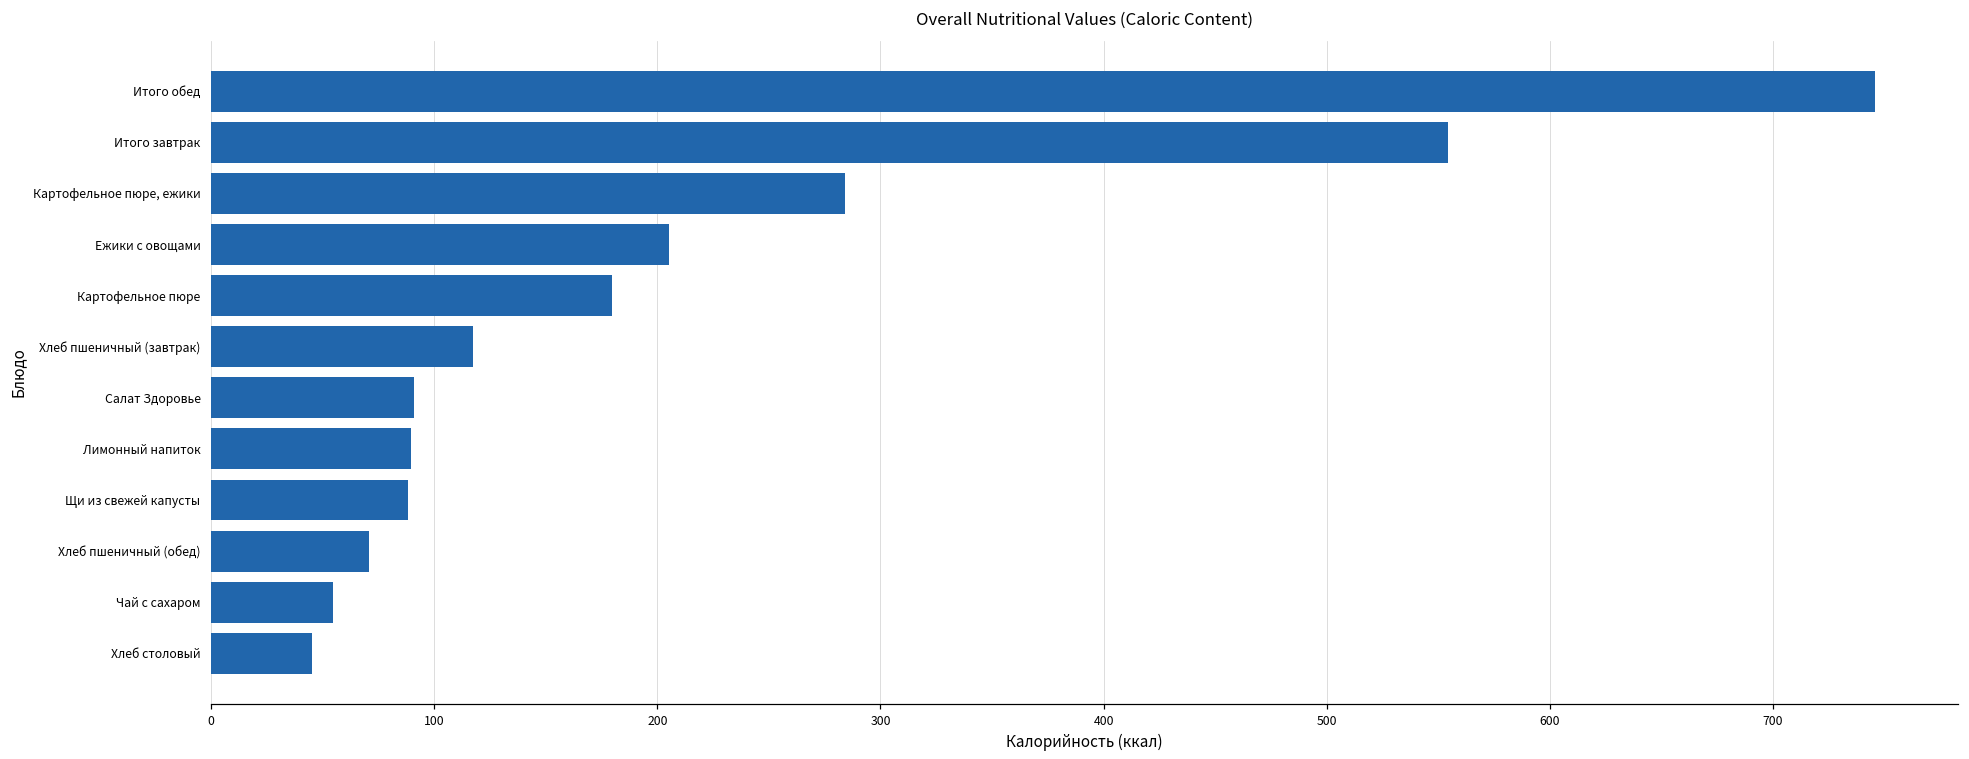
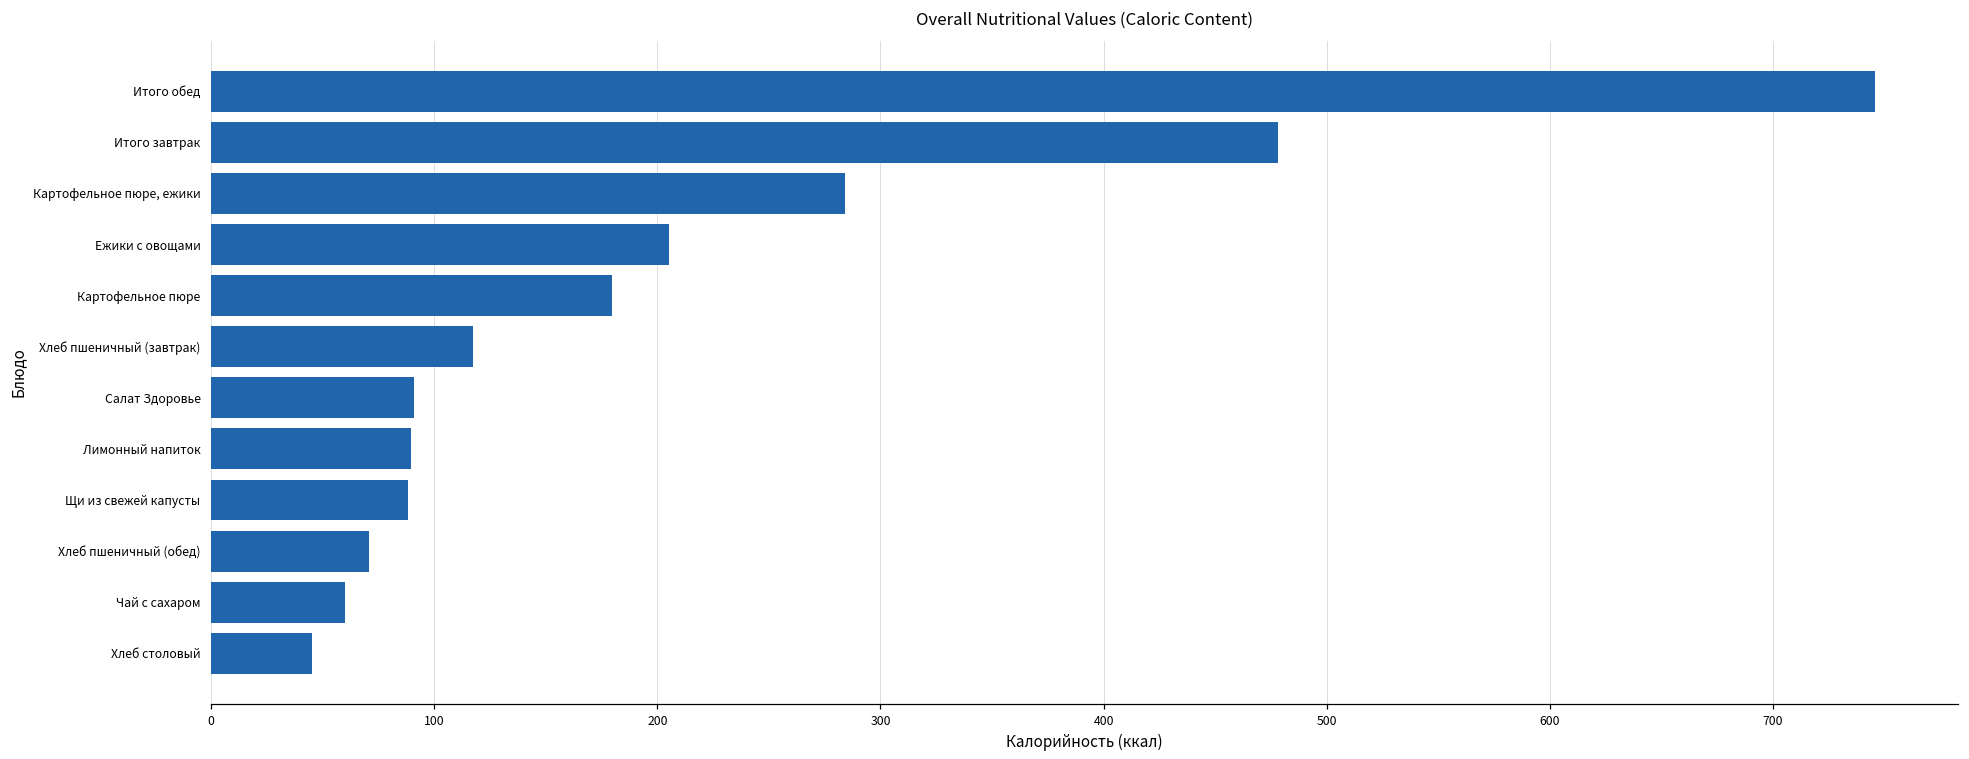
Итого завтрак: 555 -> 478
Чай с сахаром: 54 -> 60
